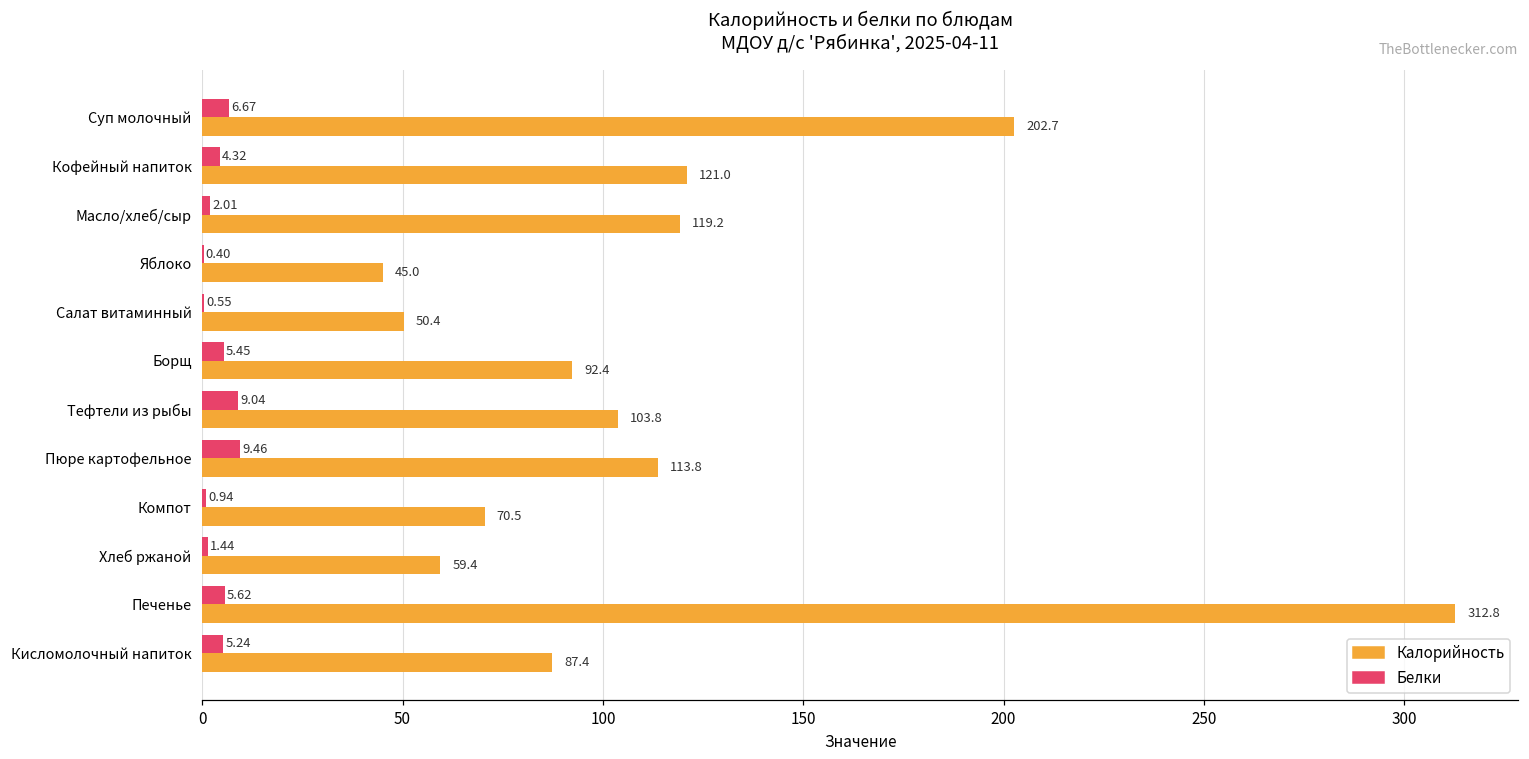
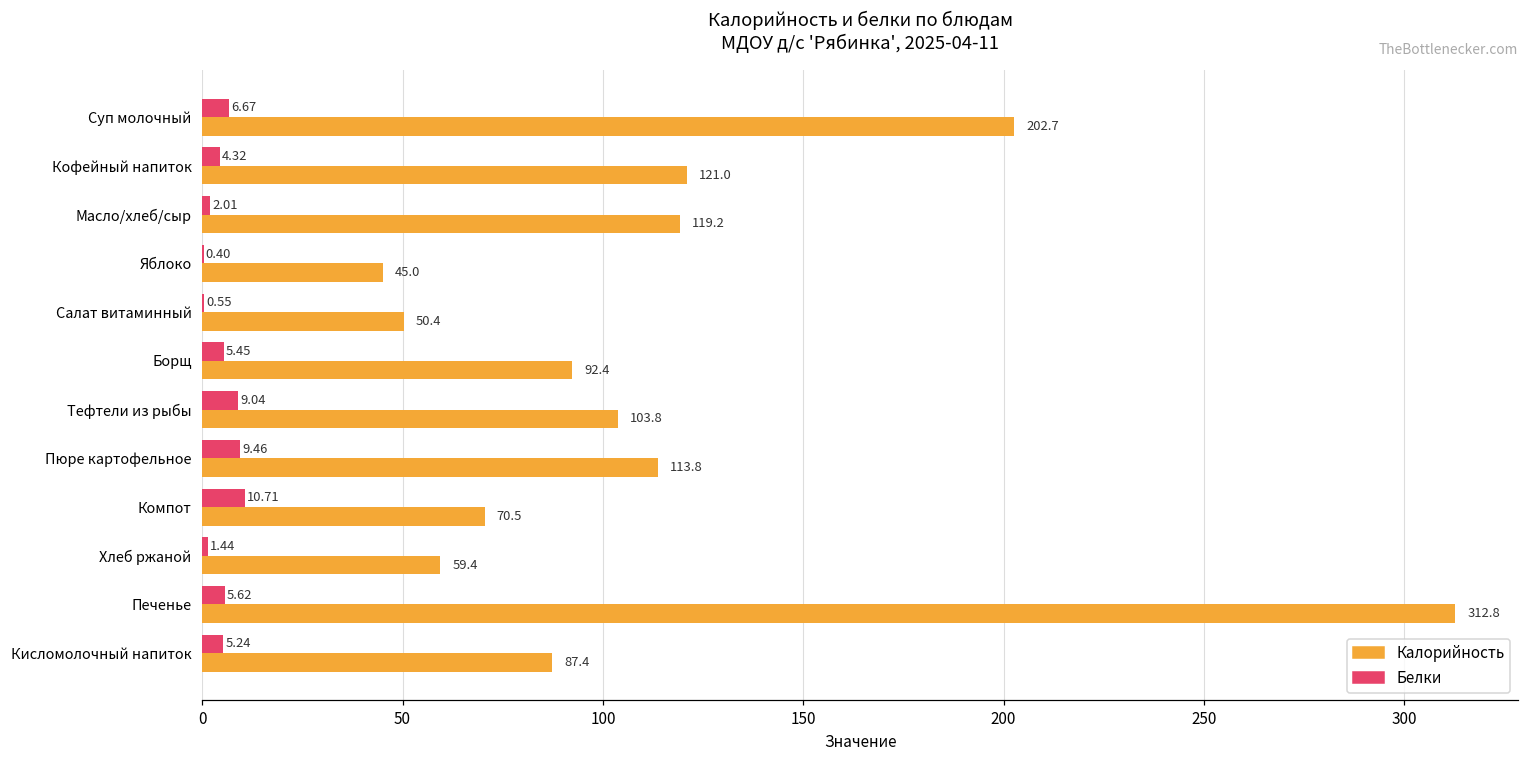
Белки, Компот: 0.94 -> 10.71
